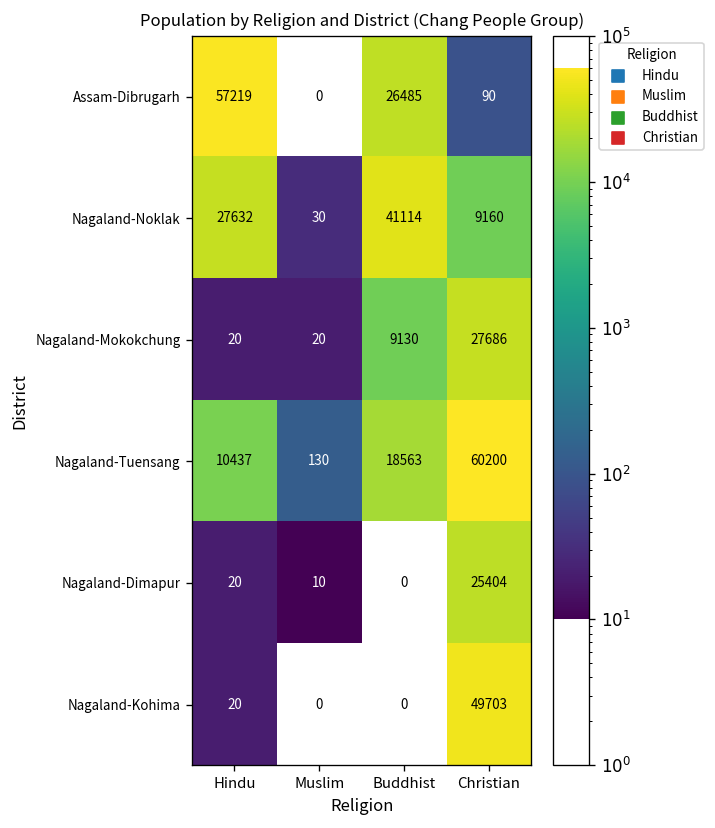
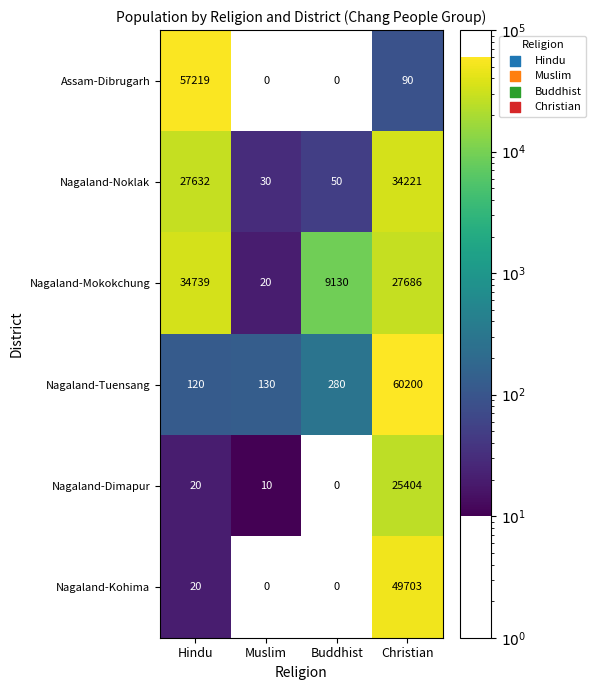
Assam-Dibrugarh, Buddhist: 26485 -> 0
Nagaland-Noklak, Buddhist: 41114 -> 50
Nagaland-Noklak, Christian: 9160 -> 34221
Nagaland-Mokokchung, Hindu: 20 -> 34739
Nagaland-Tuensang, Hindu: 10437 -> 120
Nagaland-Tuensang, Buddhist: 18563 -> 280
